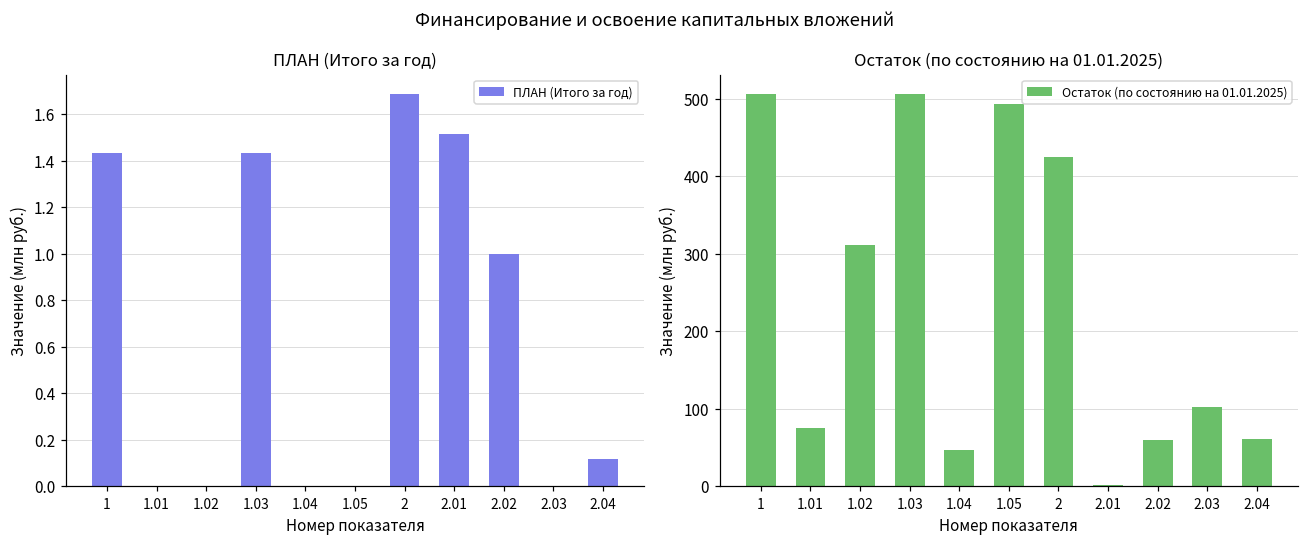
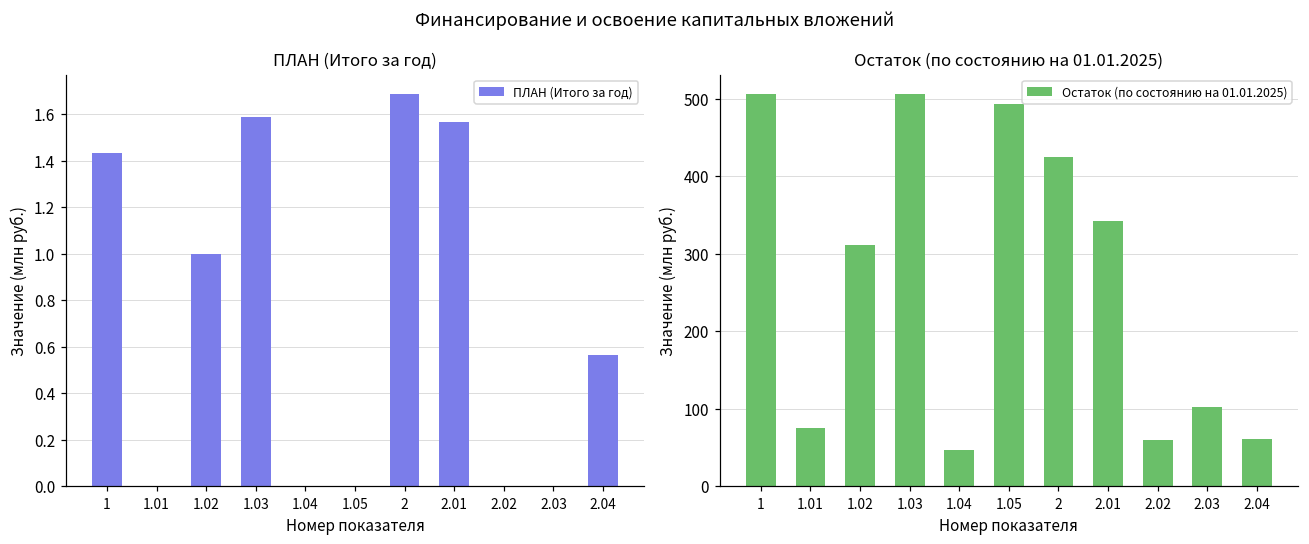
ПЛАН (Итого за год), 1.02: 0 -> 1
ПЛАН (Итого за год), 1.03: 1.44 -> 1.59
ПЛАН (Итого за год), 2.01: 1.52 -> 1.57
ПЛАН (Итого за год), 2.02: 1 -> 0
ПЛАН (Итого за год), 2.04: 0.12 -> 0.57
Остаток (по состоянию на 01.01.2025), 2.01: 0 -> 340
